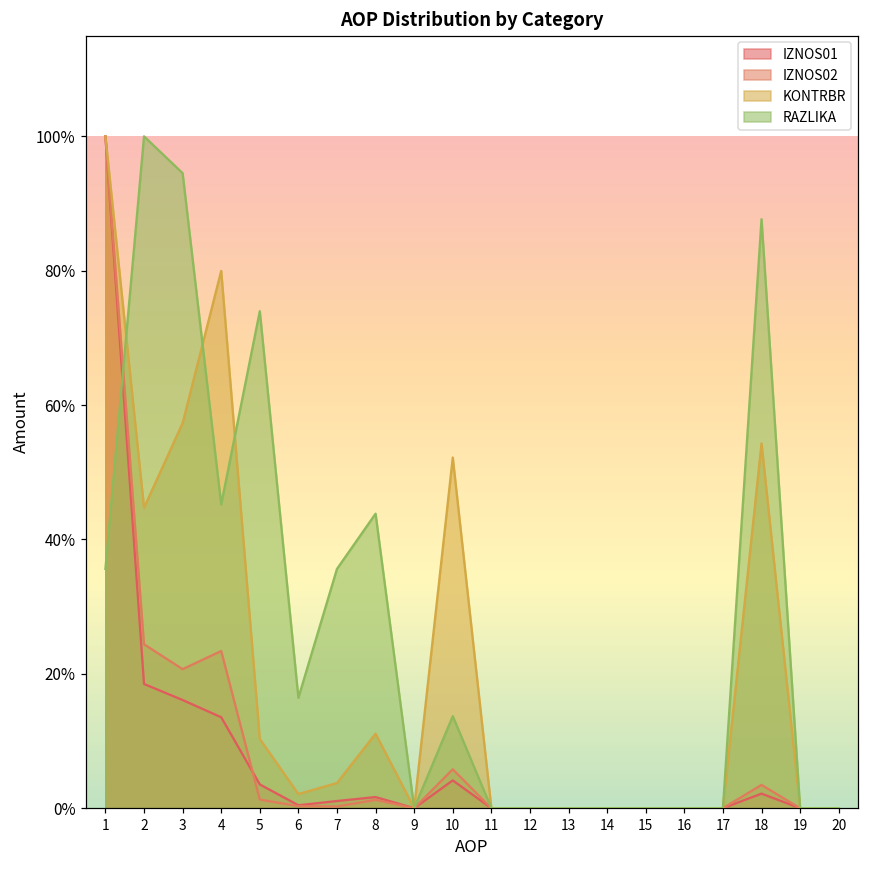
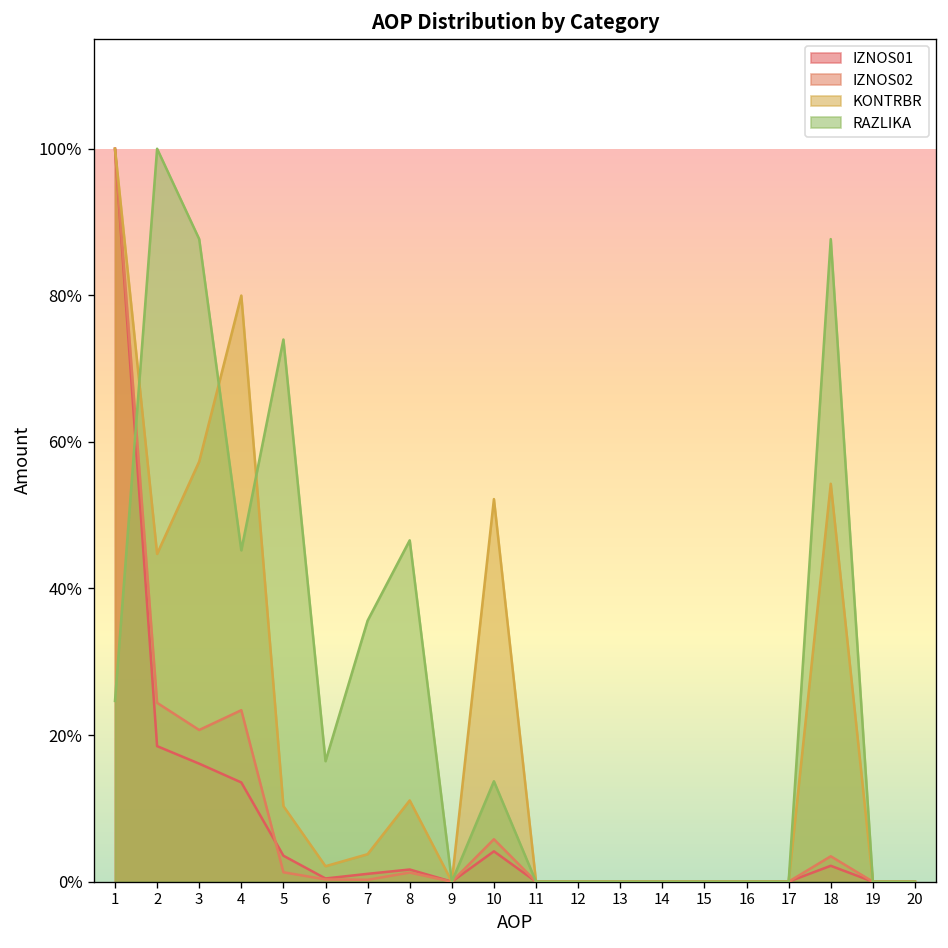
RAZLIKA, 1: 36% -> 25%
RAZLIKA, 3: 95% -> 88%
RAZLIKA, 8: 44% -> 47%
